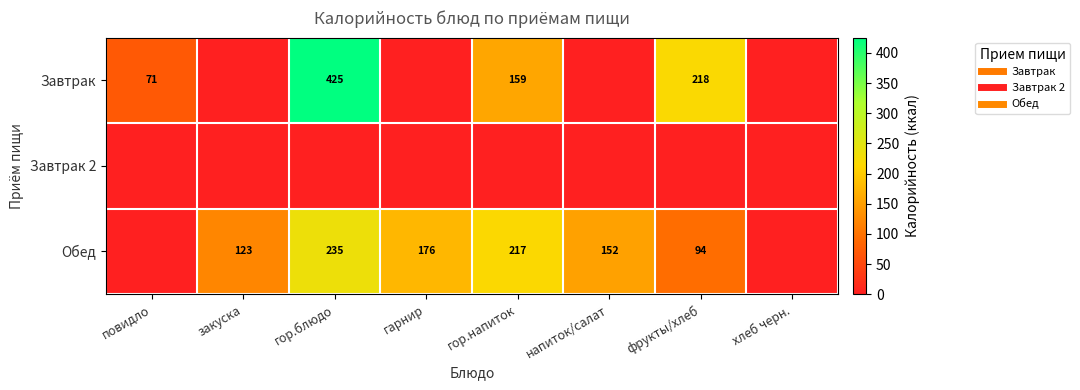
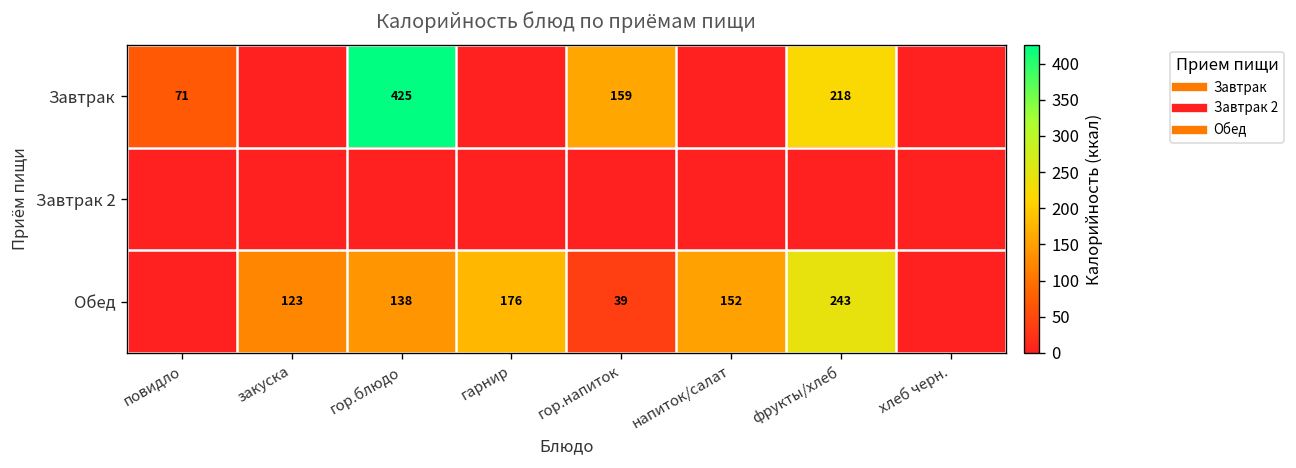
Обед, гор.блюдо: 235 -> 138
Обед, гор.напиток: 217 -> 39
Обед, фрукты/хлеб: 94 -> 243
